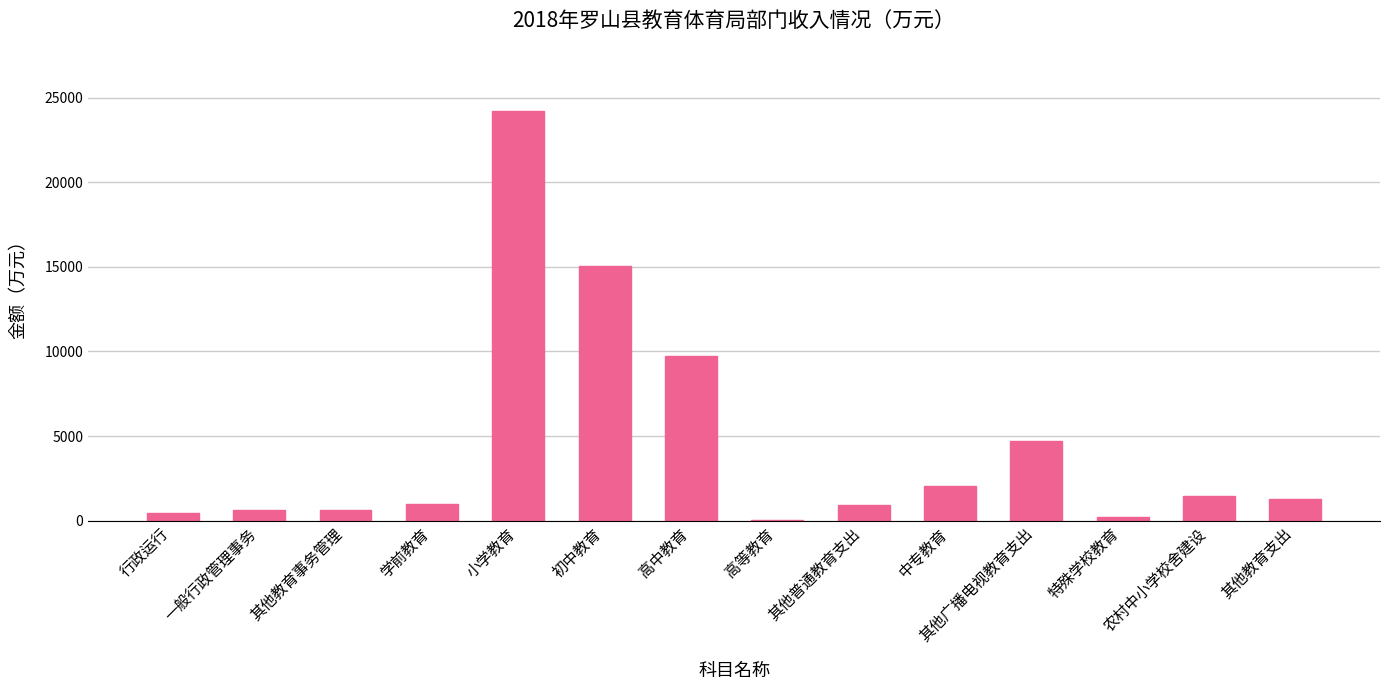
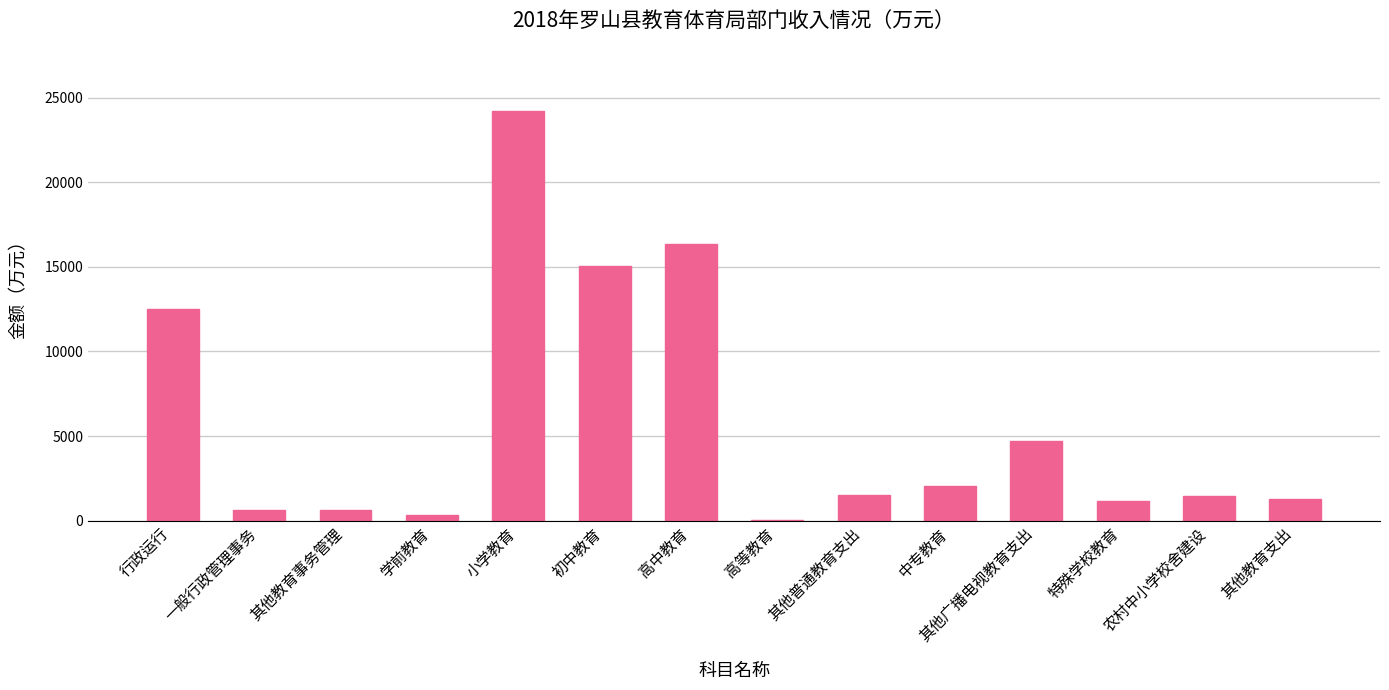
行政运行: 400 -> 12500
学前教育: 1000 -> 300
高中教育: 9800 -> 16300
其他普通教育支出: 900 -> 1500
特殊学校教育: 200 -> 1100
